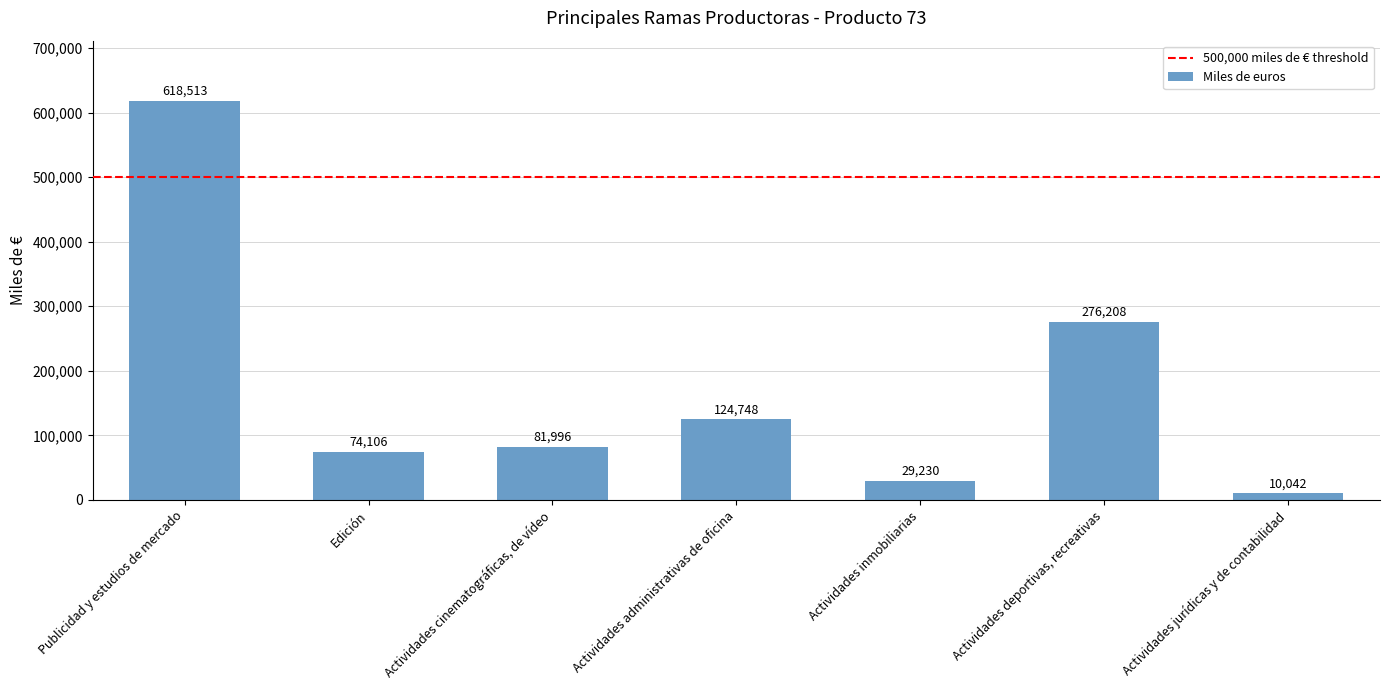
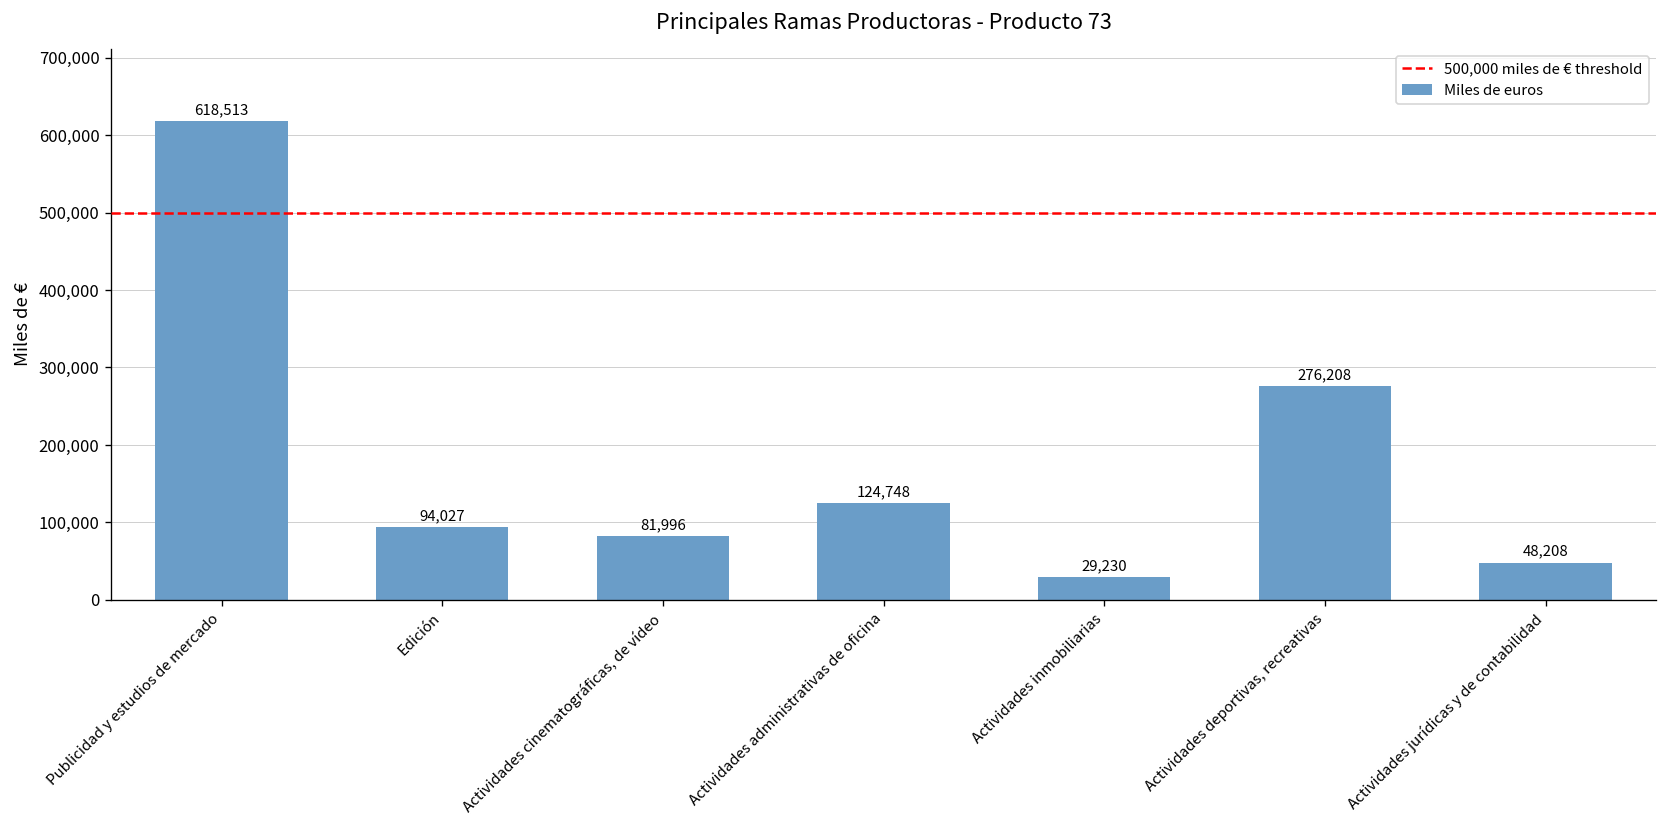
Edición: 74,106 -> 94,027
Actividades jurídicas y de contabilidad: 10,042 -> 48,208
